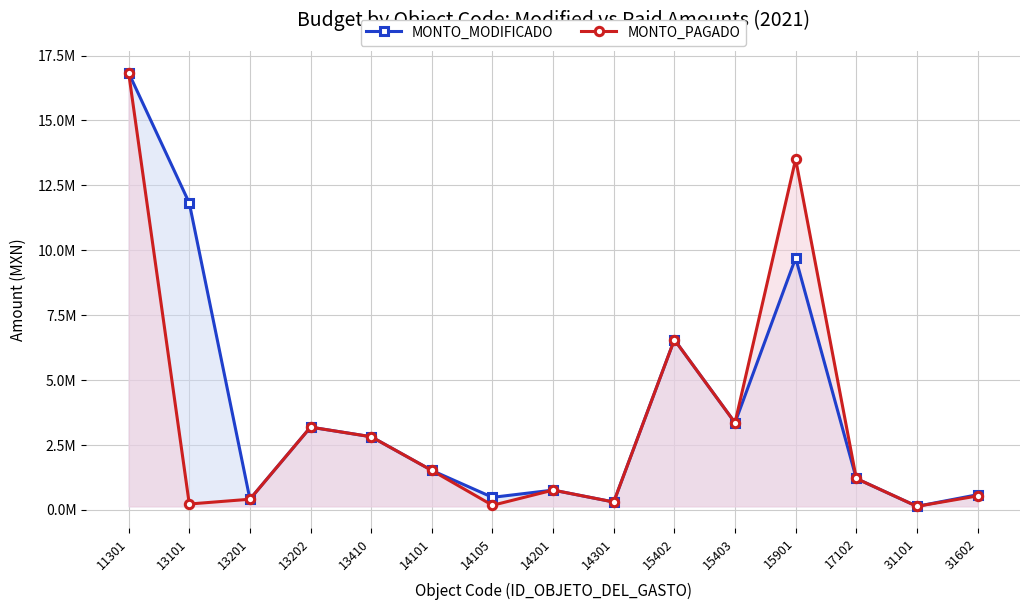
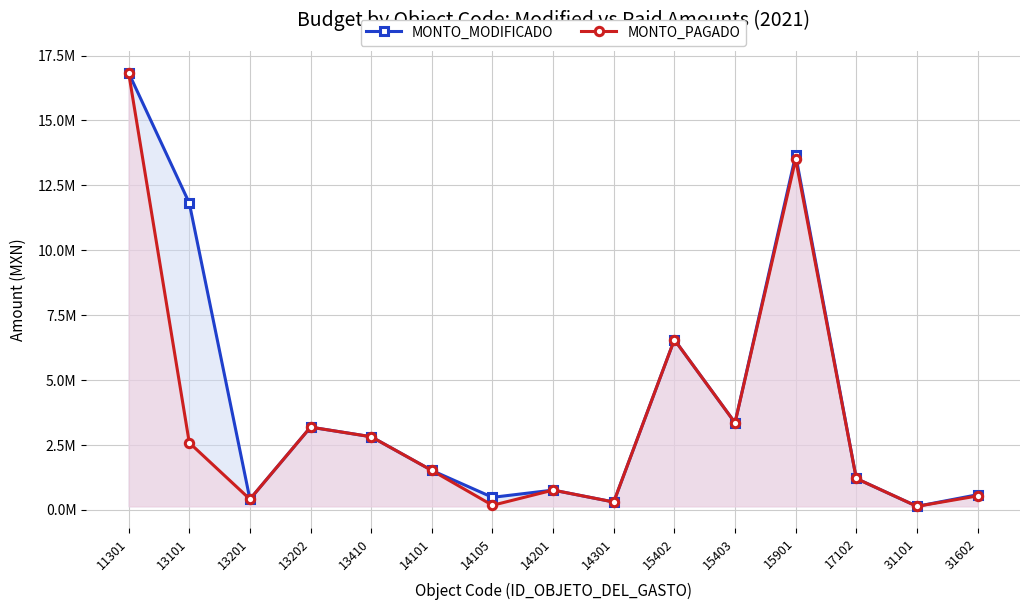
MONTO_PAGADO, 13101: 200000 -> 2600000
MONTO_MODIFICADO, 15901: 9700000 -> 13700000
